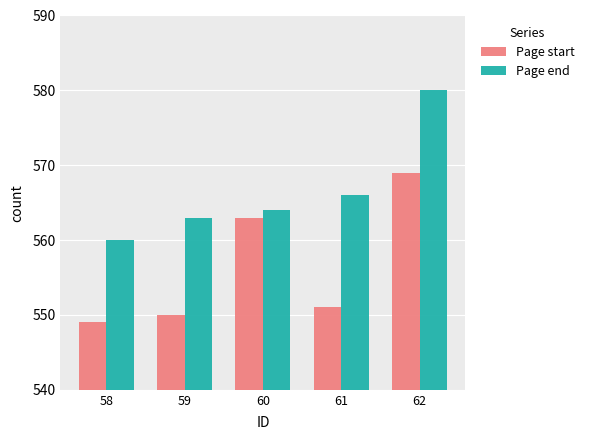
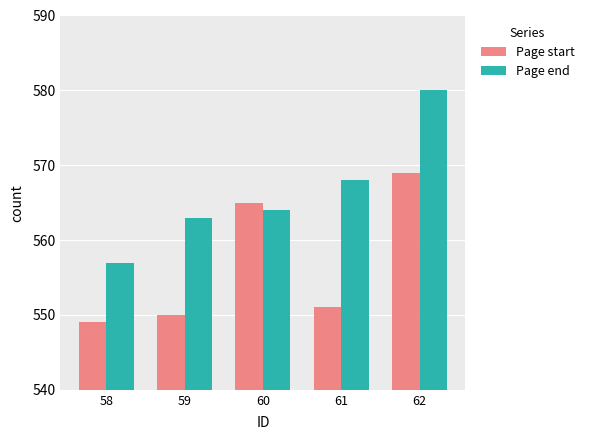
Page end, 58: 560 -> 557
Page start, 60: 563 -> 565
Page end, 61: 566 -> 568
